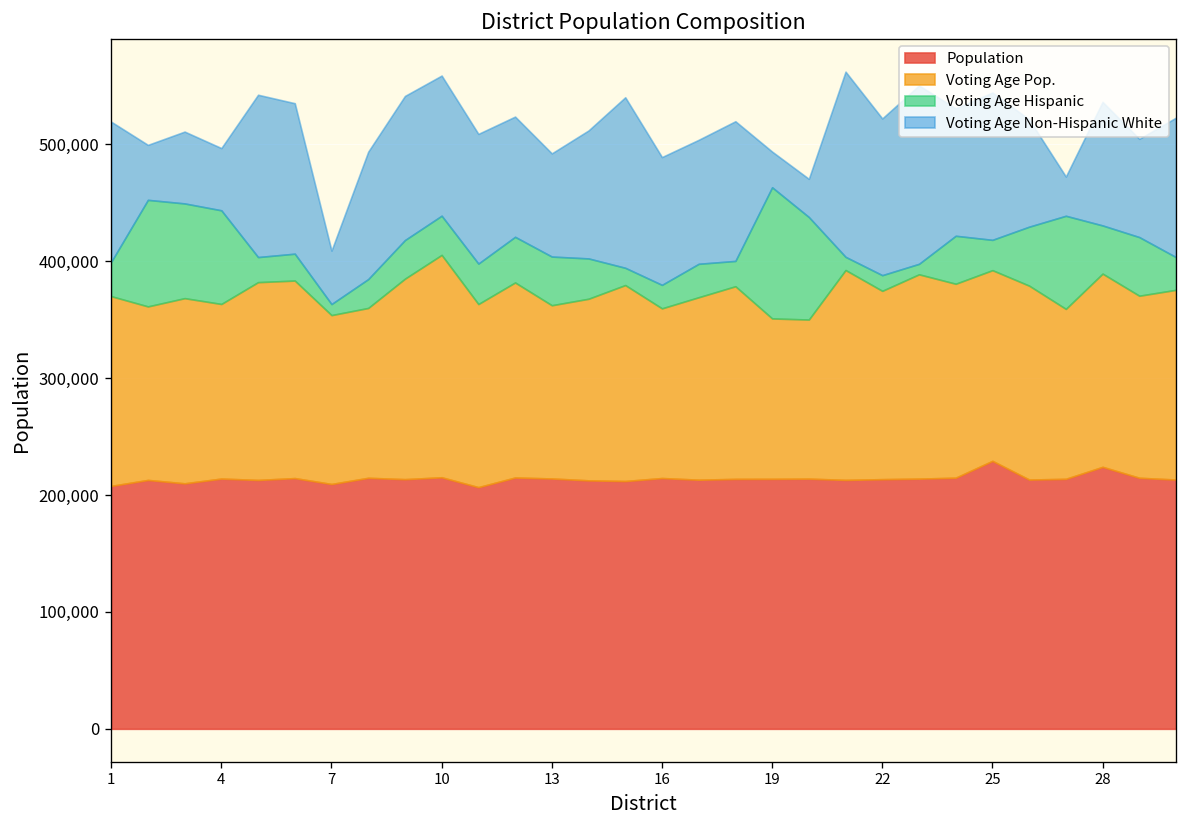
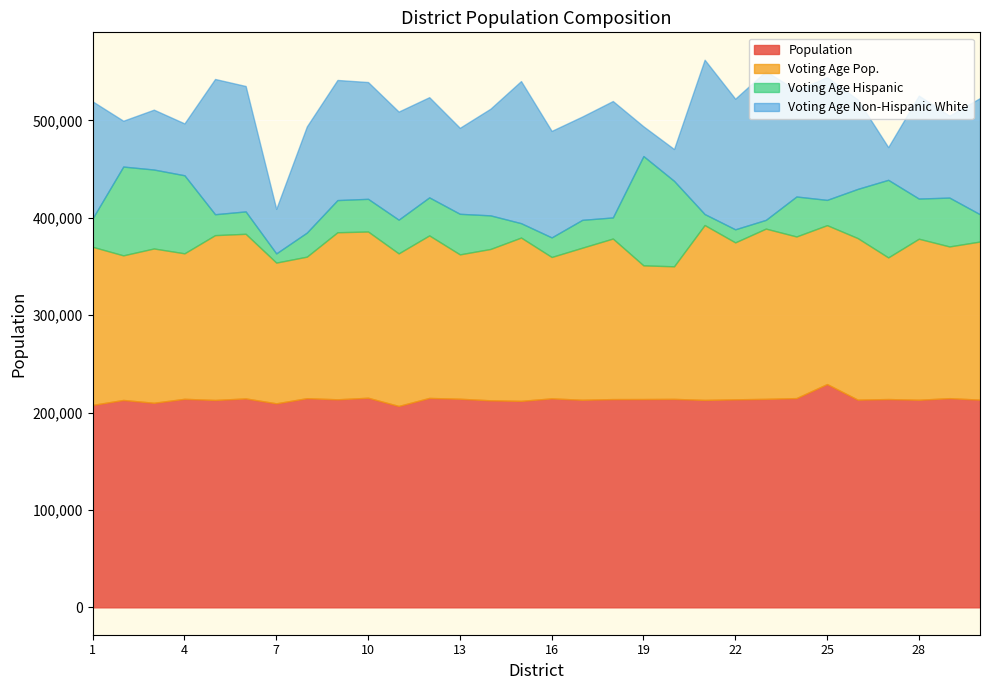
Voting Age Pop., 10: 190,000 -> 170,000
Population, 28: 220,000 -> 210,000
